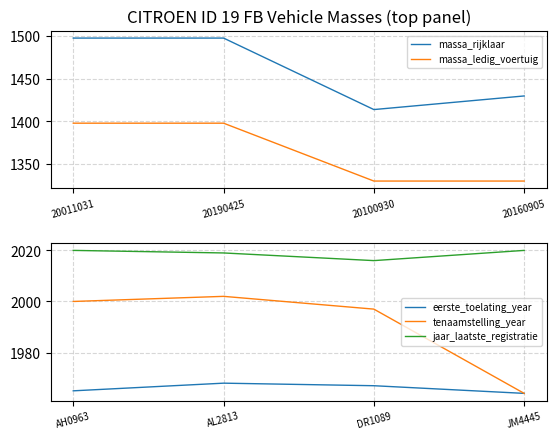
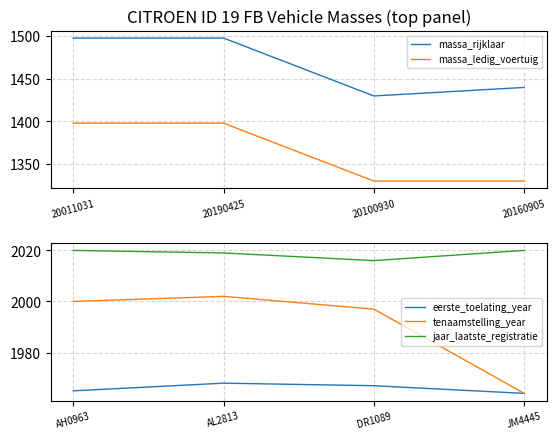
CITROEN ID 19 FB Vehicle Masses (top panel), massa_rijklaar, 20100930: 1410 -> 1430
CITROEN ID 19 FB Vehicle Masses (top panel), massa_rijklaar, 20160905: 1430 -> 1440
